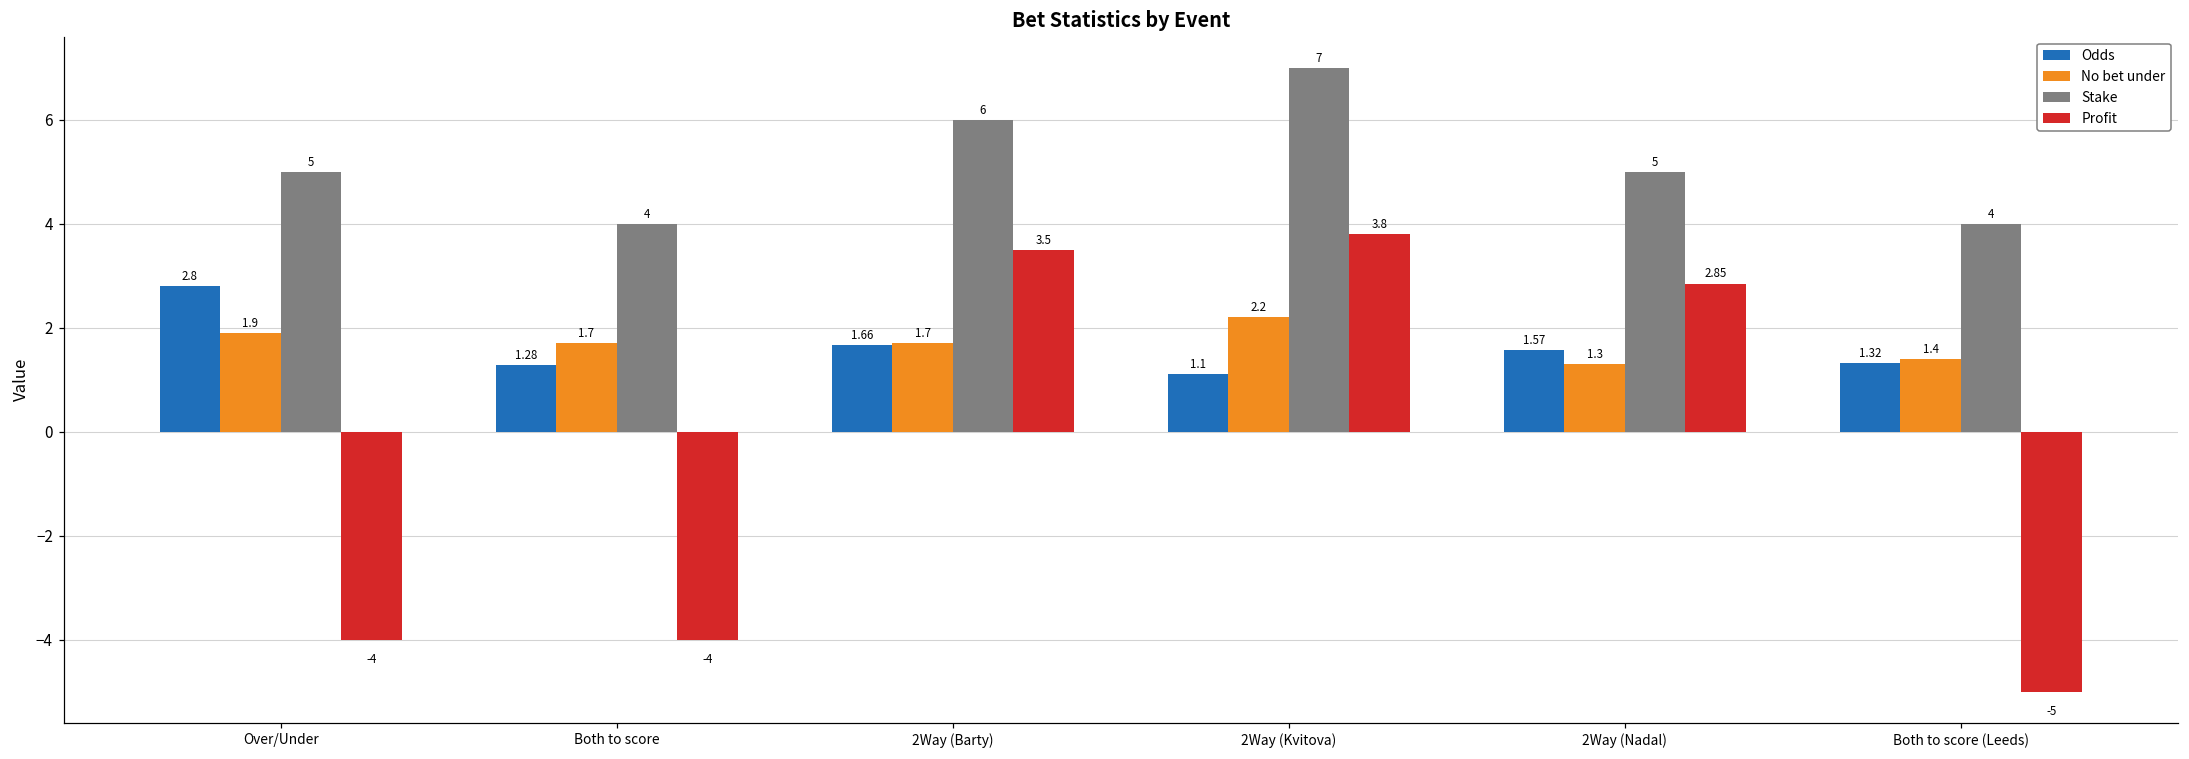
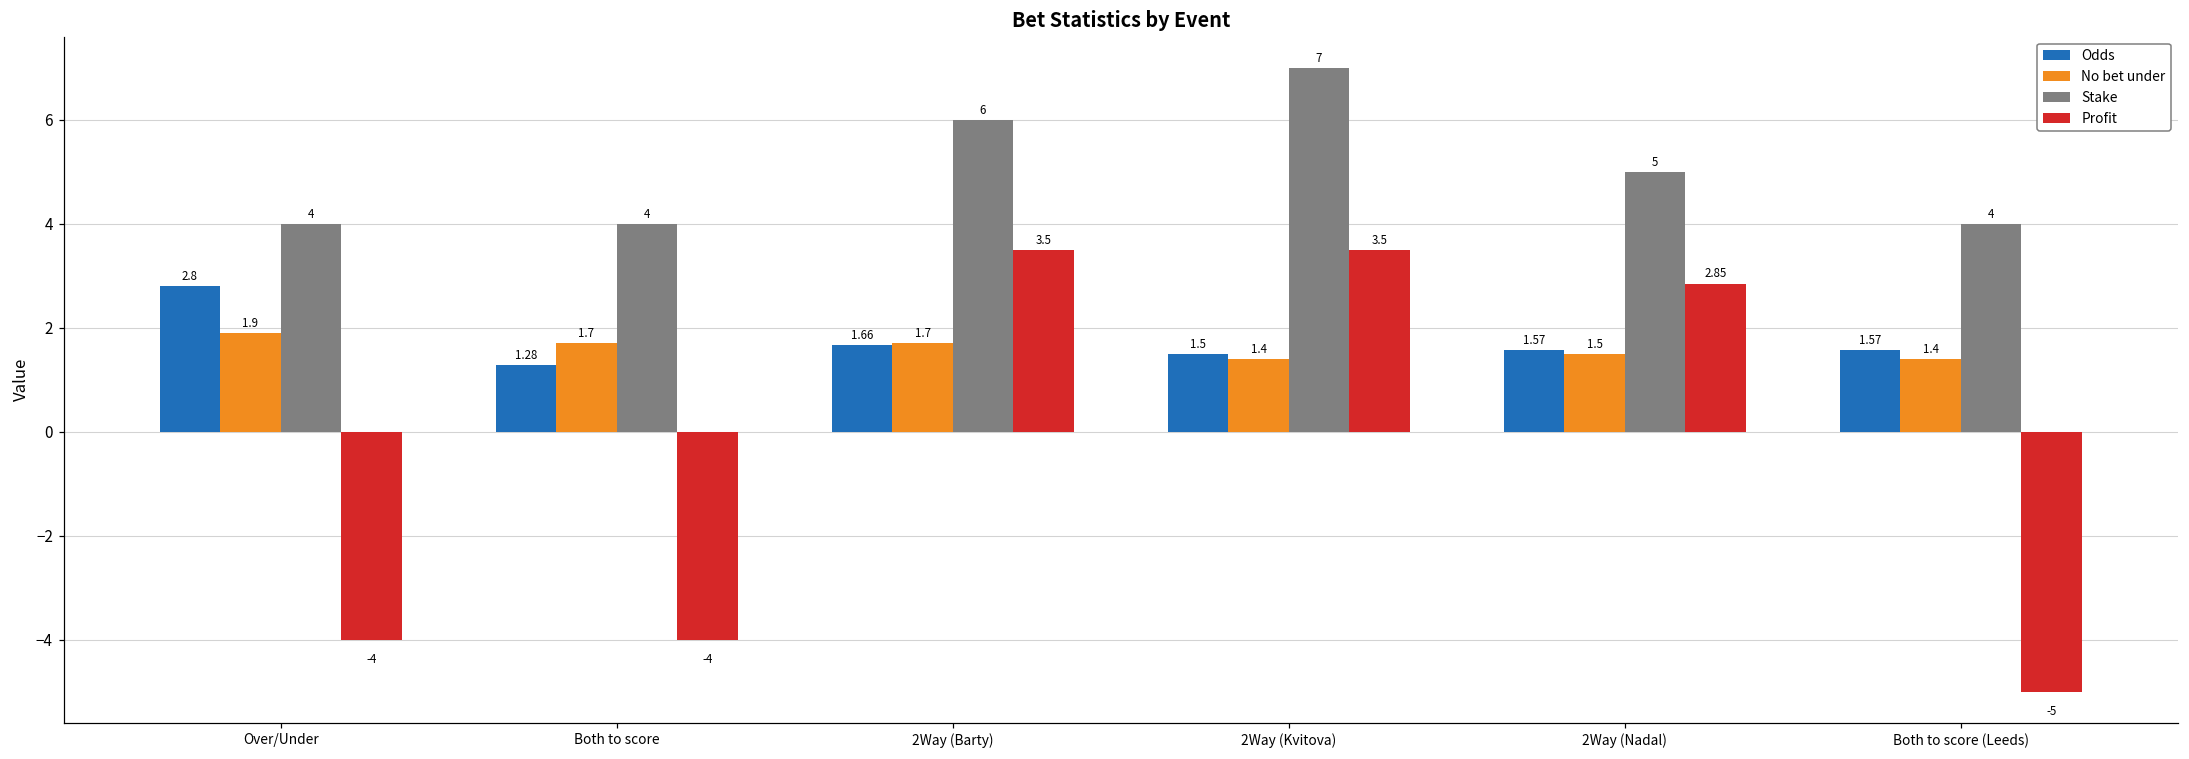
Stake, Over/Under: 5 -> 4
Odds, 2Way (Kvitova): 1.1 -> 1.5
No bet under, 2Way (Kvitova): 2.2 -> 1.4
Profit, 2Way (Kvitova): 3.8 -> 3.5
No bet under, 2Way (Nadal): 1.3 -> 1.5
Odds, Both to score (Leeds): 1.32 -> 1.57
